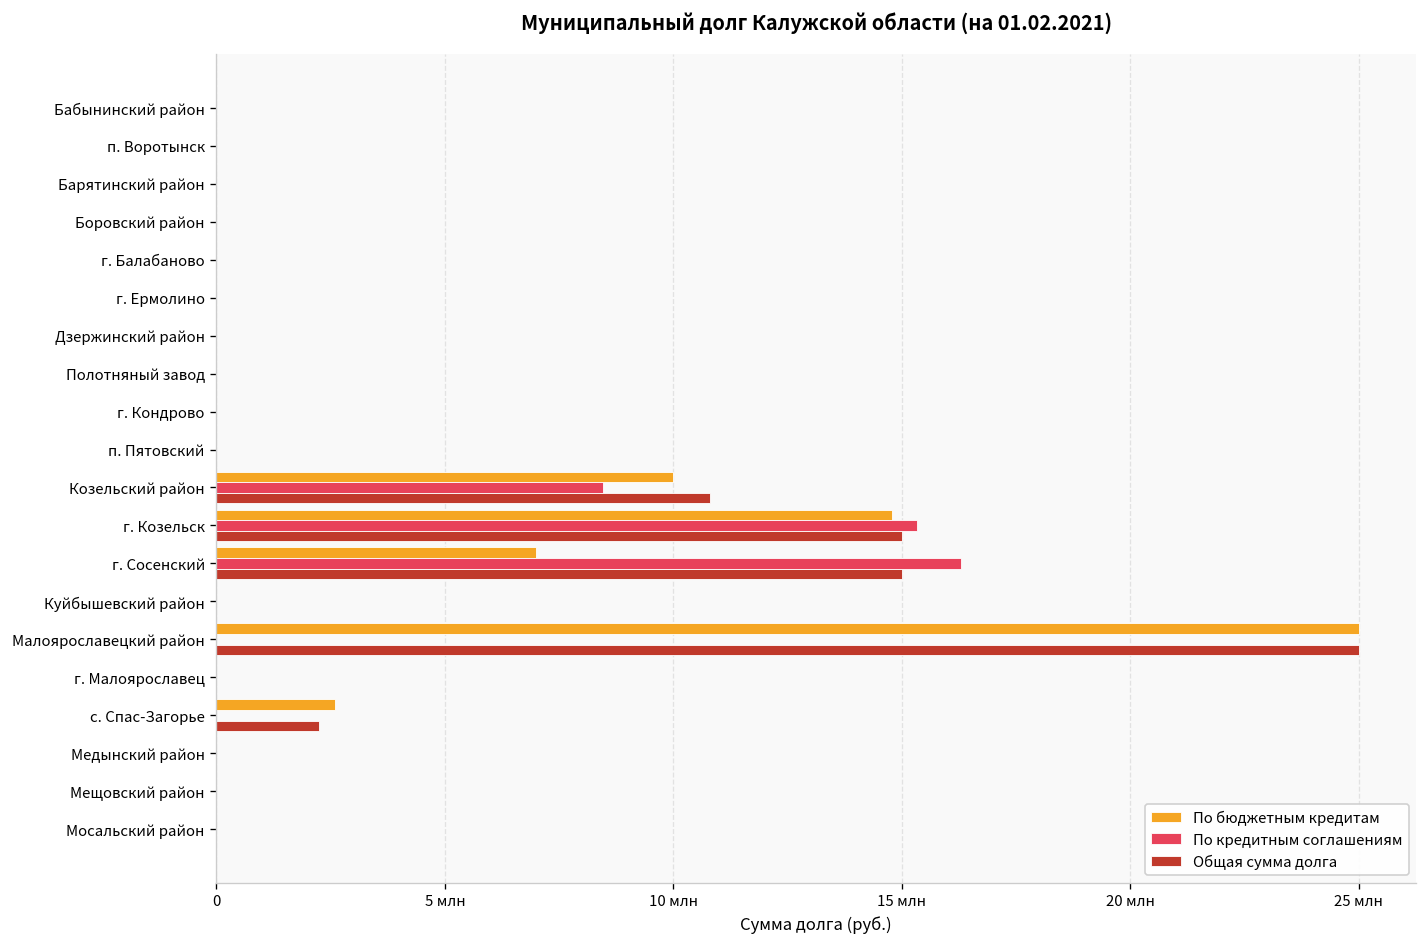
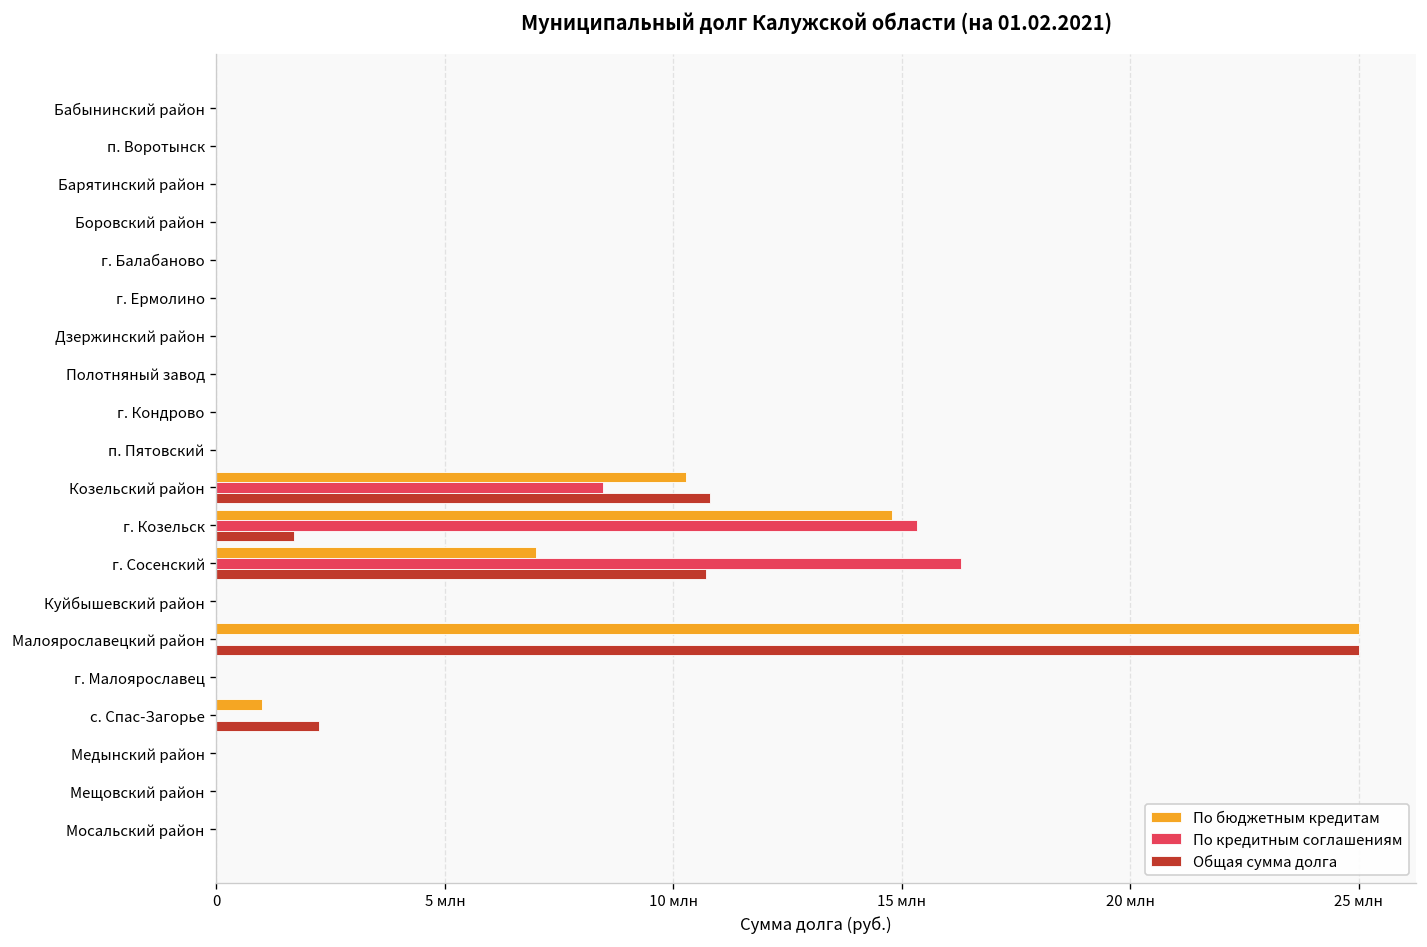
По бюджетным кредитам, Козельский район: 10.0 млн -> 10.3 млн
Общая сумма долга, г. Козельск: 15.0 млн -> 1.7 млн
Общая сумма долга, г. Сосенский: 15.0 млн -> 10.7 млн
По бюджетным кредитам, с. Спас-Загорье: 2.6 млн -> 1.0 млн
